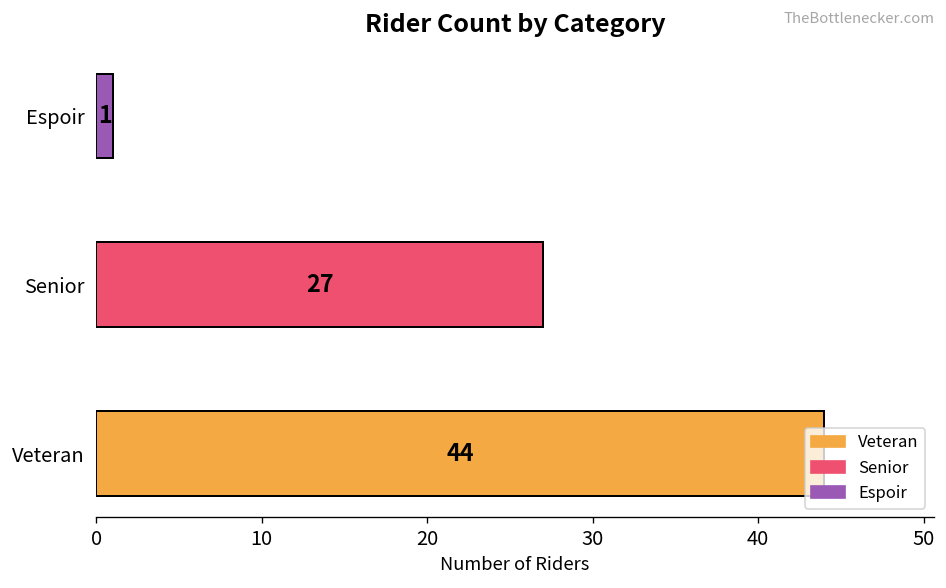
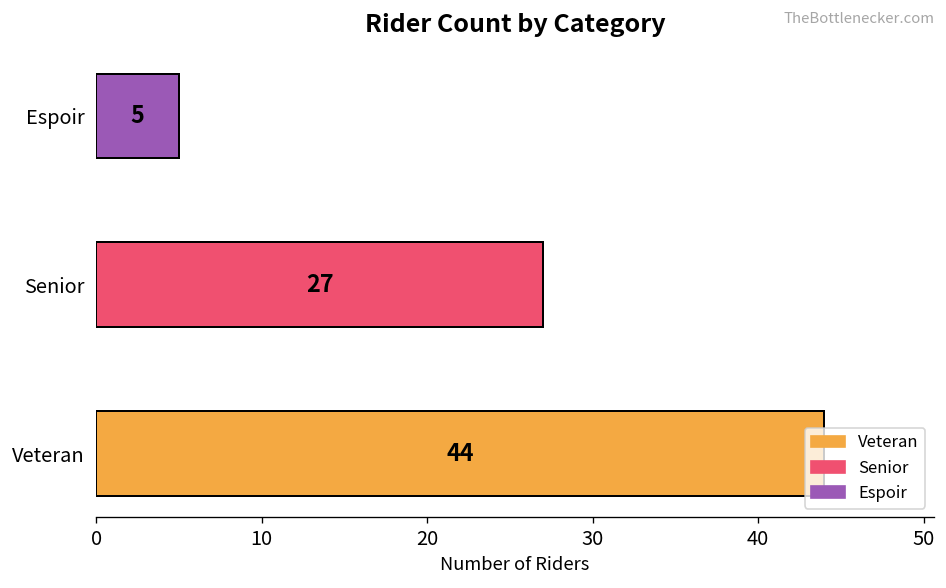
Espoir: 1 -> 5
